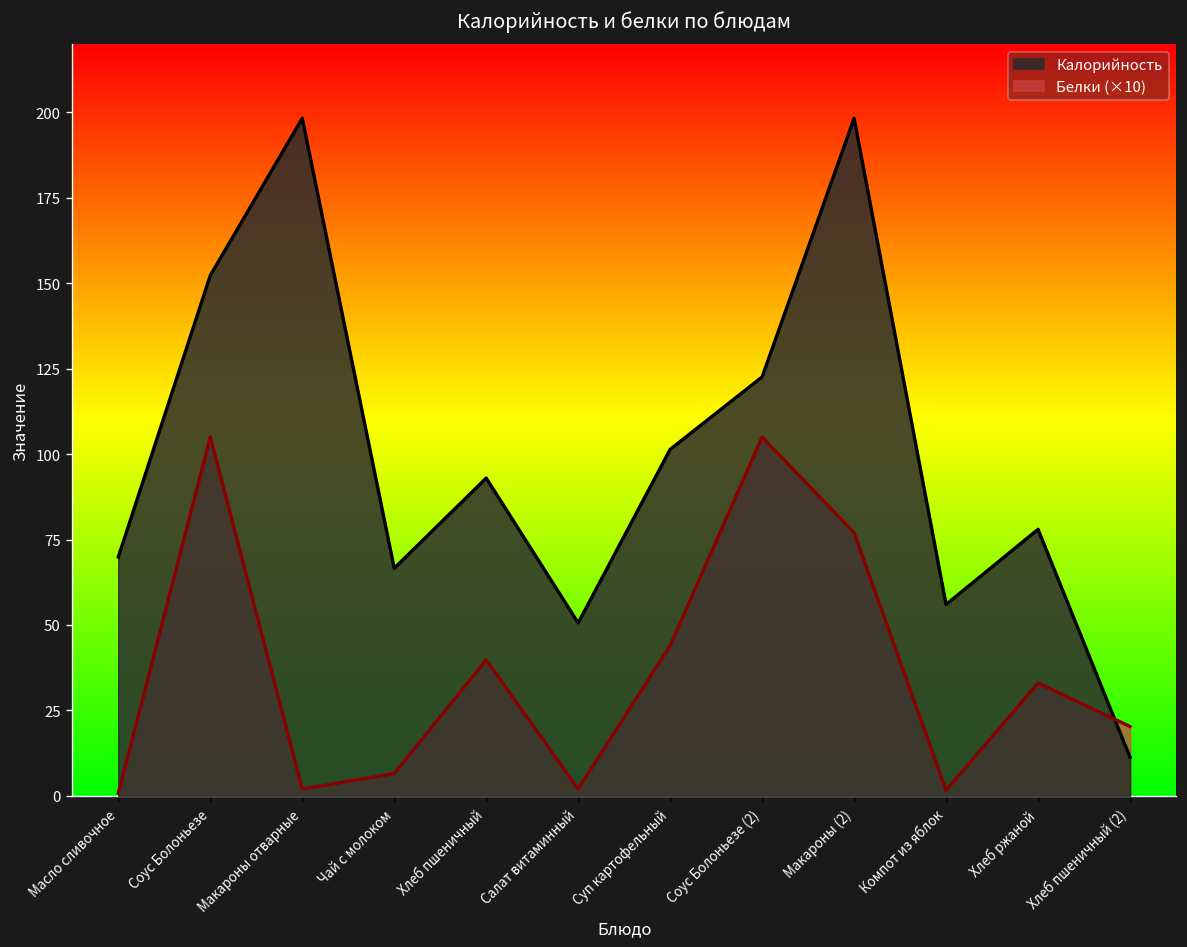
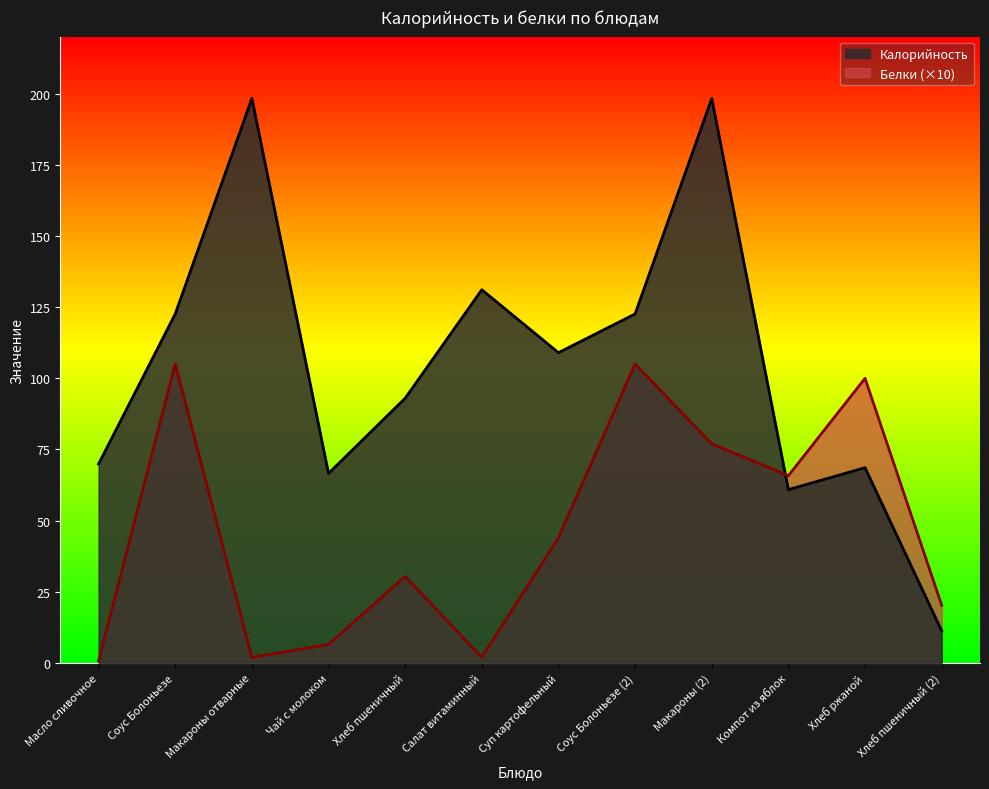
Калорийность, Соус Болоньезе: 152 -> 123
Белки (×10), Хлеб пшеничный: 40 -> 30
Калорийность, Салат витаминный: 51 -> 131
Калорийность, Суп картофельный: 101 -> 109
Калорийность, Компот из яблок: 56 -> 61
Белки (×10), Компот из яблок: 2 -> 66
Калорийность, Хлеб ржаной: 78 -> 69
Белки (×10), Хлеб ржаной: 33 -> 100
